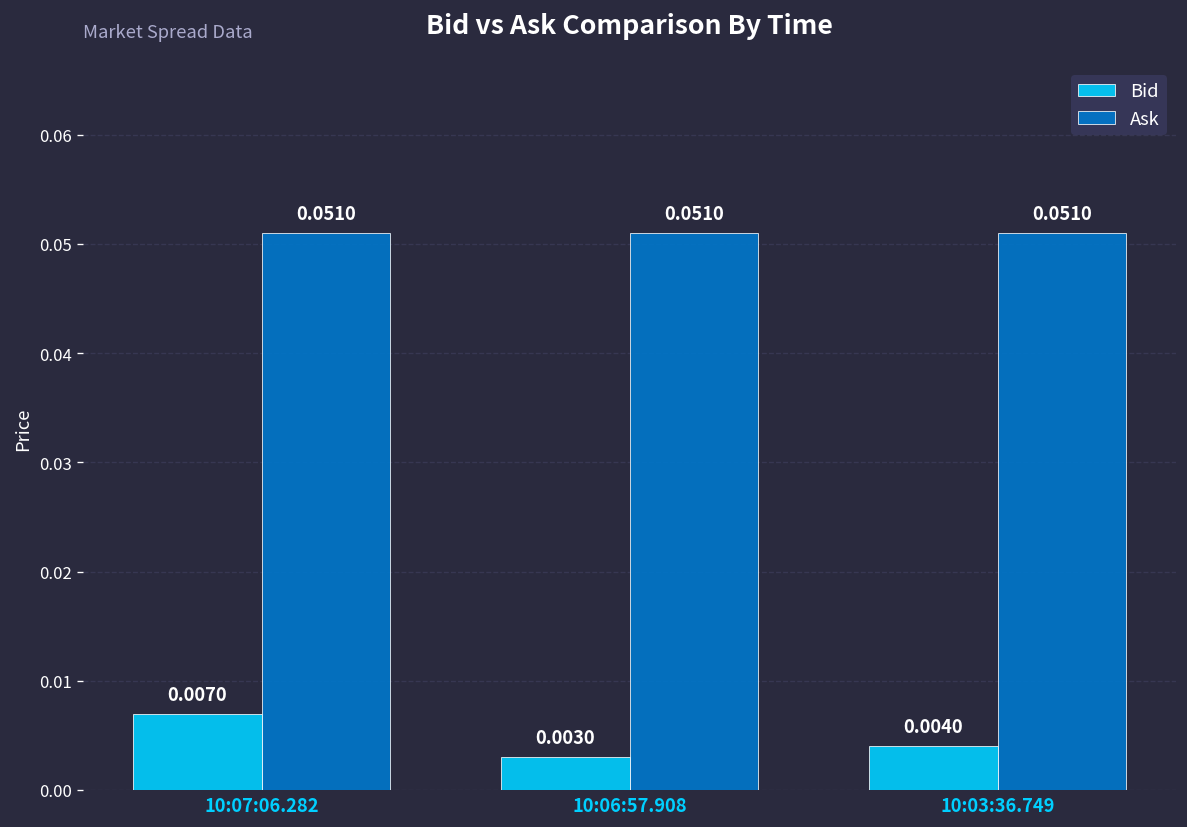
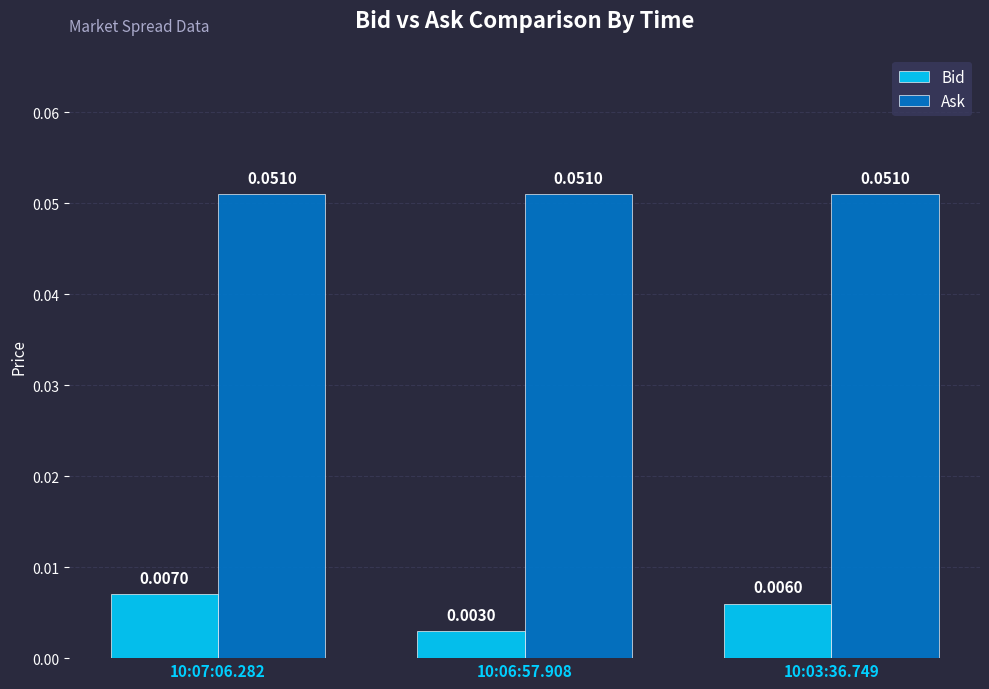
Bid, 10:03:36.749: 0.0040 -> 0.0060
